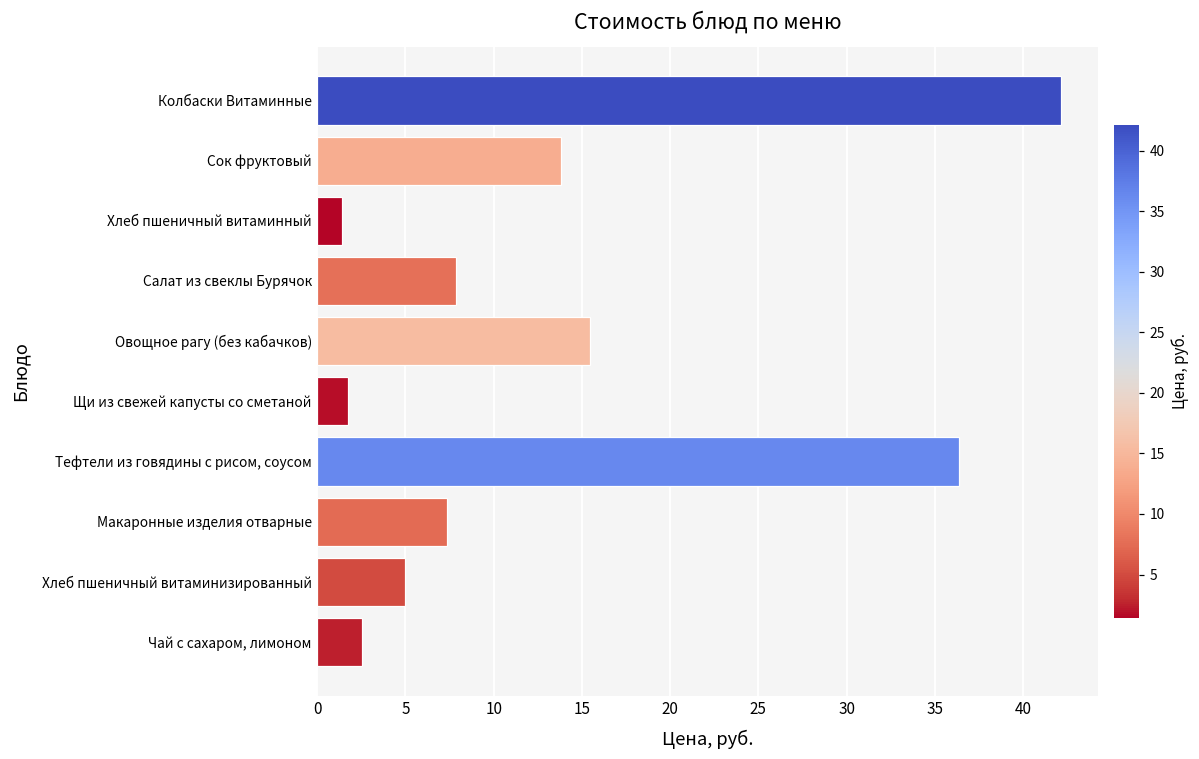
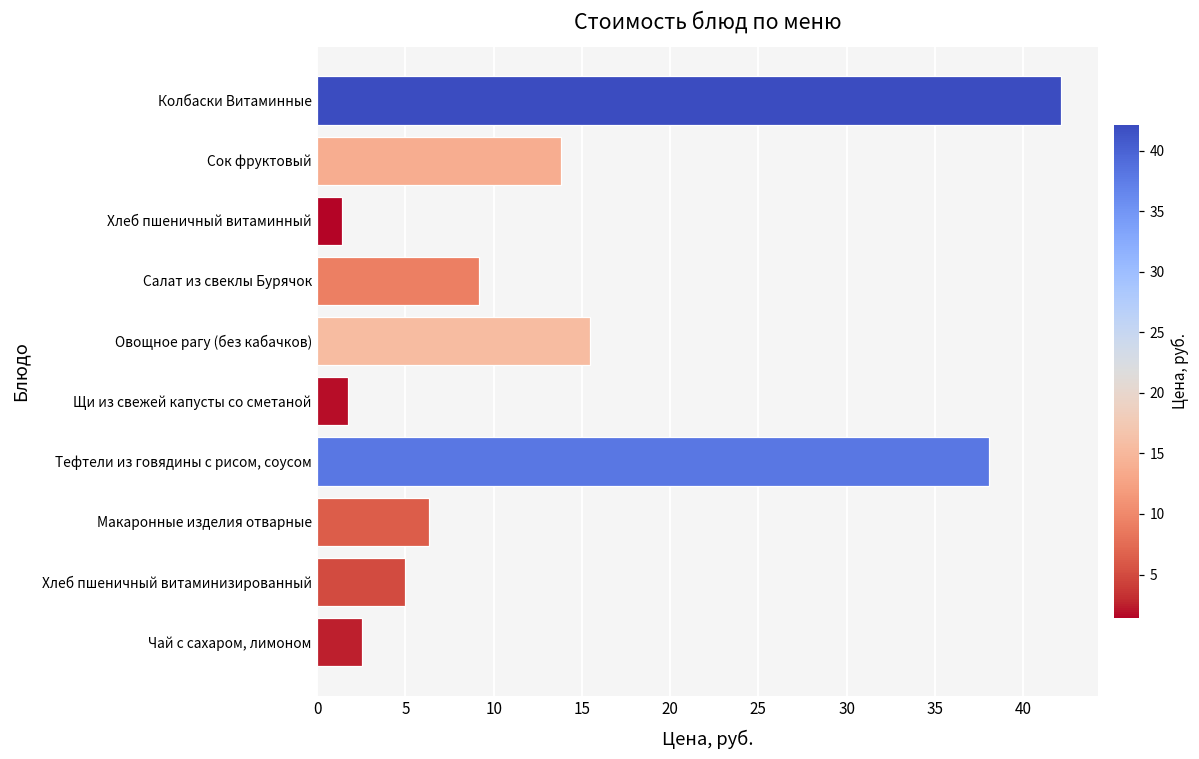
Салат из свеклы Бурячок: 7.9 -> 9.2
Тефтели из говядины с рисом, соусом: 36.4 -> 38.1
Макаронные изделия отварные: 7.4 -> 6.3
